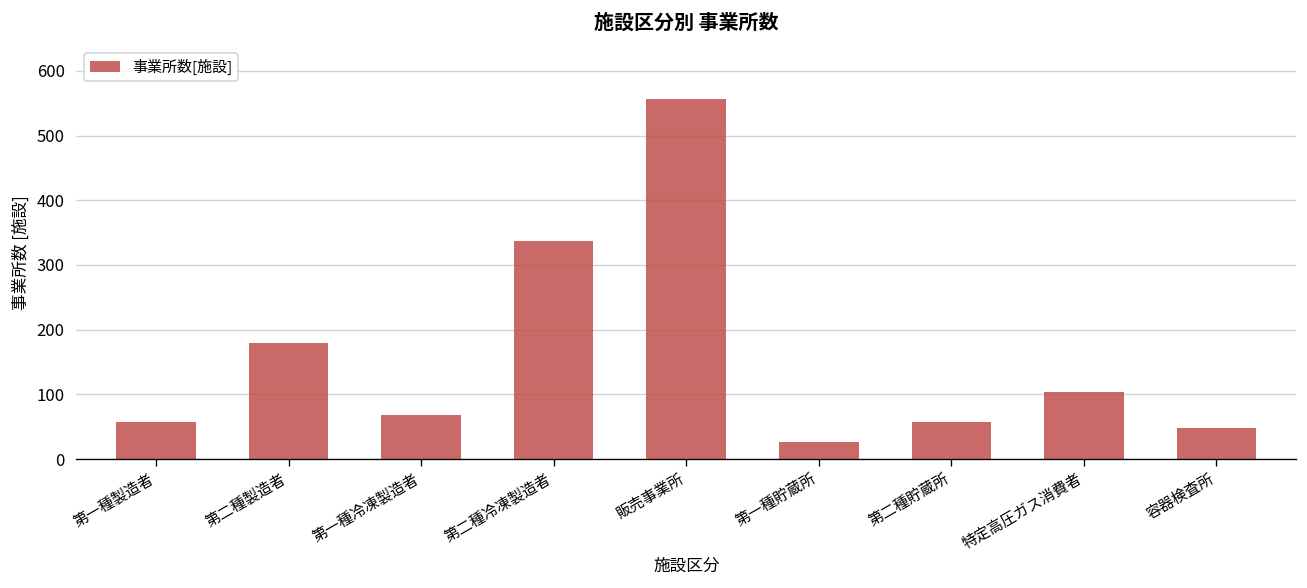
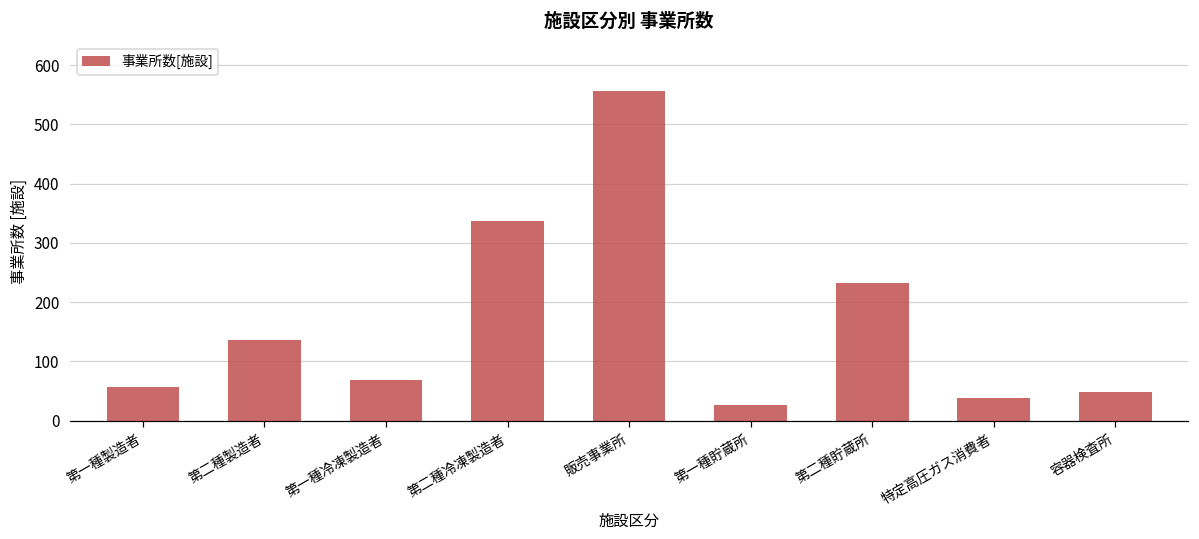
第二種製造者: 180 -> 140
第二種貯蔵所: 60 -> 230
特定高圧ガス消費者: 100 -> 40
